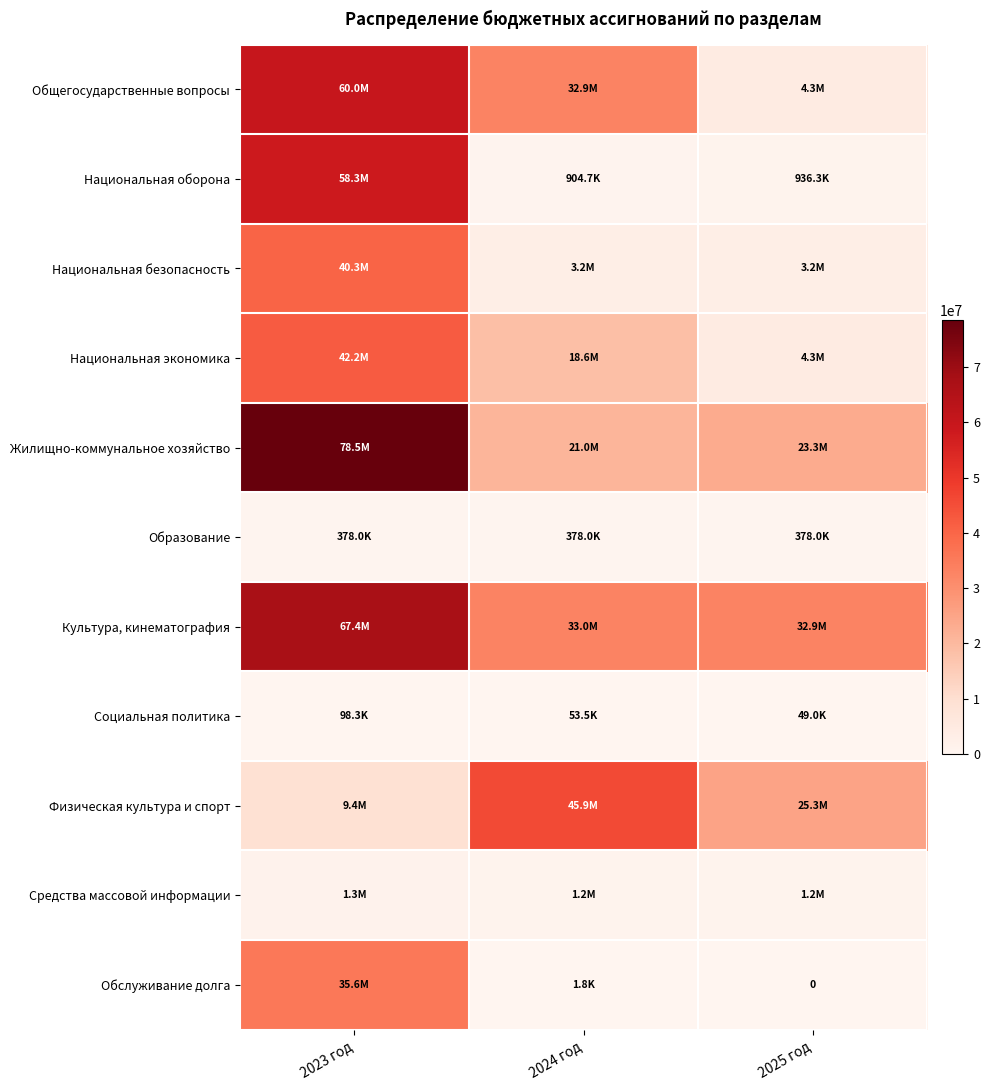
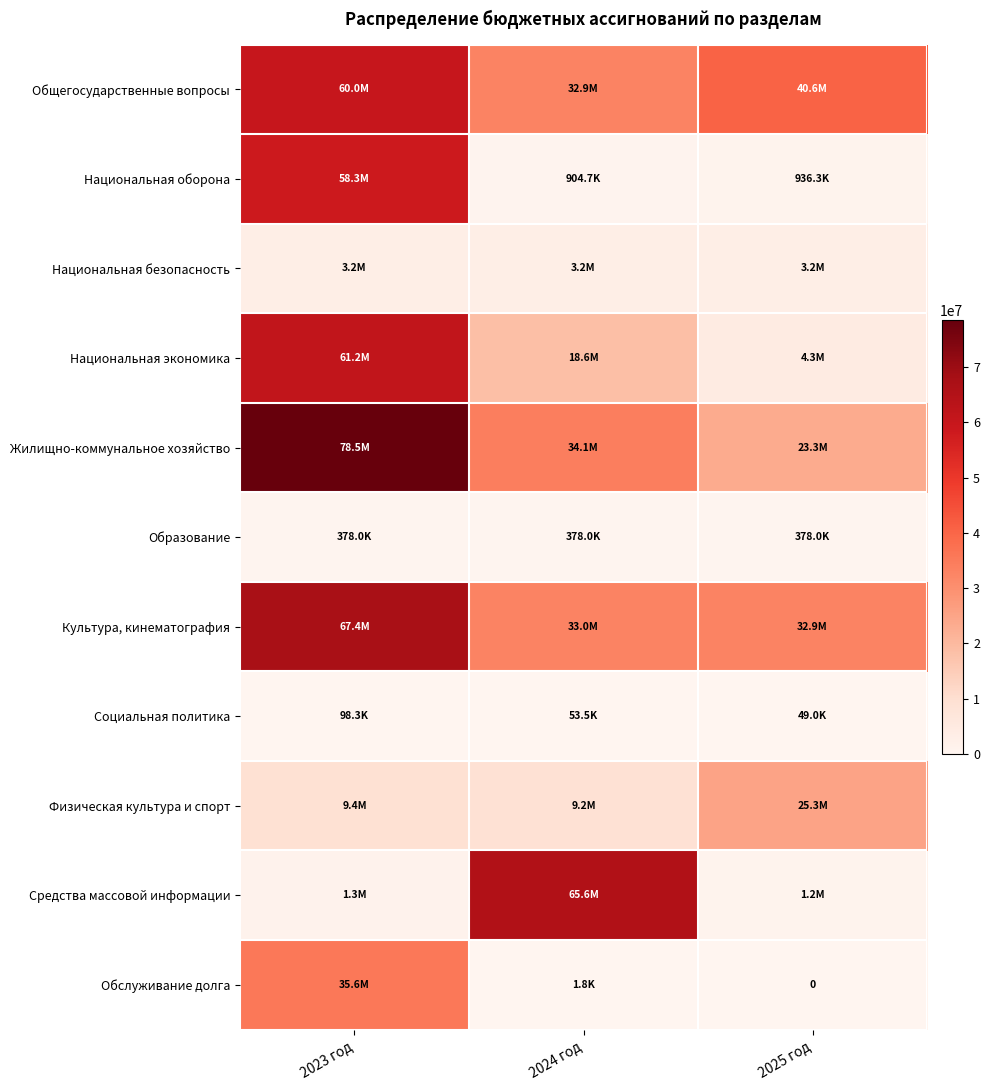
Общегосударственные вопросы, 2025 год: 4.3M -> 40.6M
Национальная безопасность, 2023 год: 40.3M -> 3.2M
Национальная экономика, 2023 год: 42.2M -> 61.2M
Жилищно-коммунальное хозяйство, 2024 год: 21.0M -> 34.1M
Физическая культура и спорт, 2024 год: 45.9M -> 9.2M
Средства массовой информации, 2024 год: 1.2M -> 65.6M
